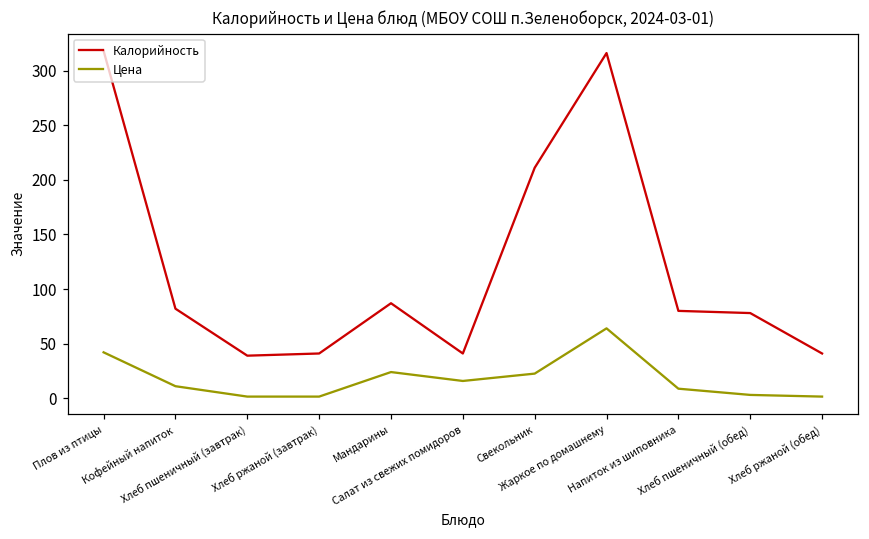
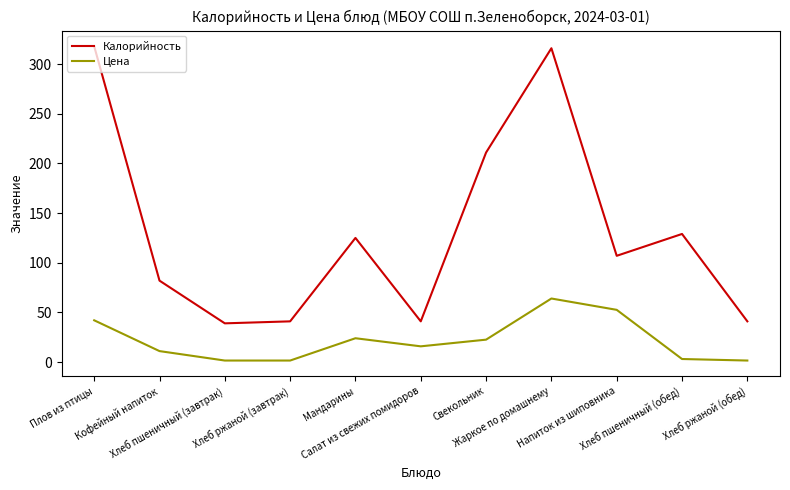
Калорийность, Мандарины: 90 -> 130
Калорийность, Напиток из шиповника: 80 -> 110
Цена, Напиток из шиповника: 10 -> 50
Калорийность, Хлеб пшеничный (обед): 80 -> 130
